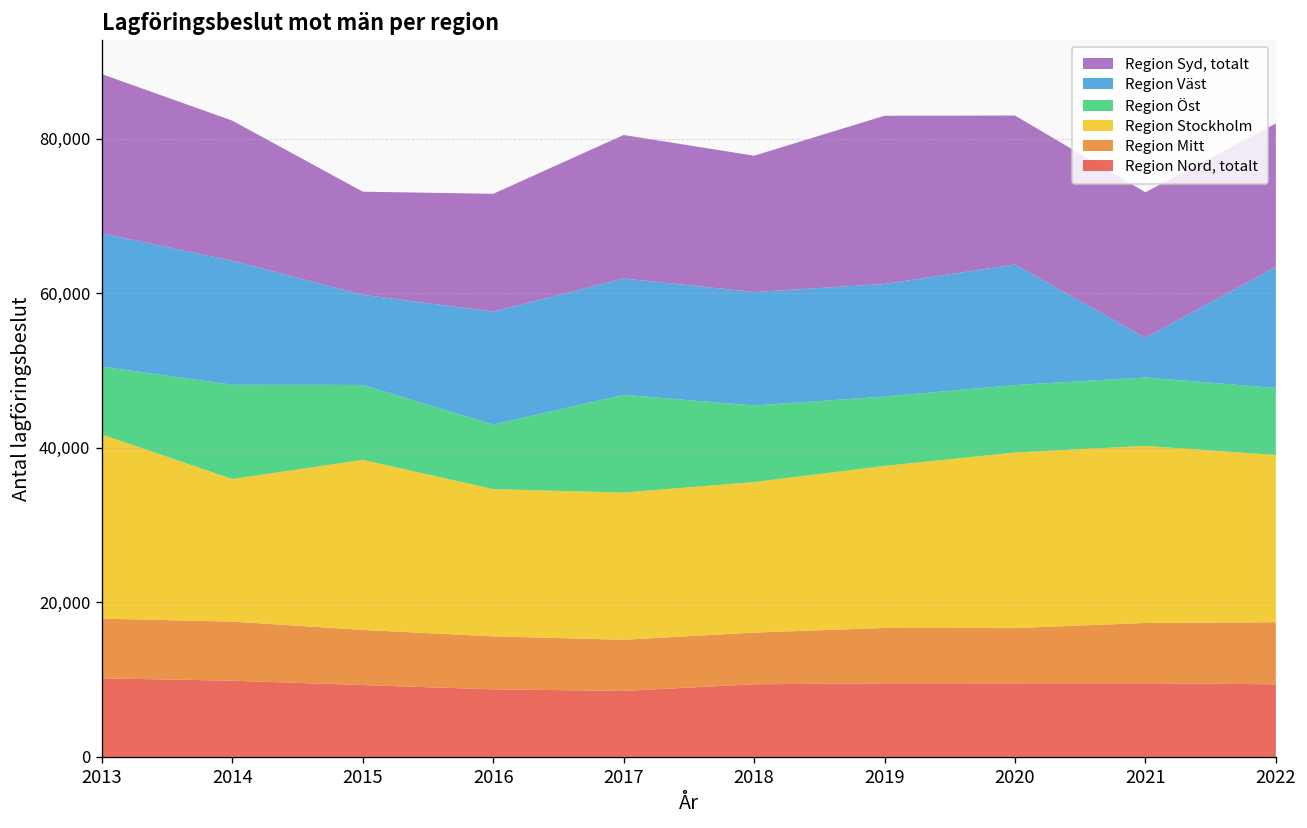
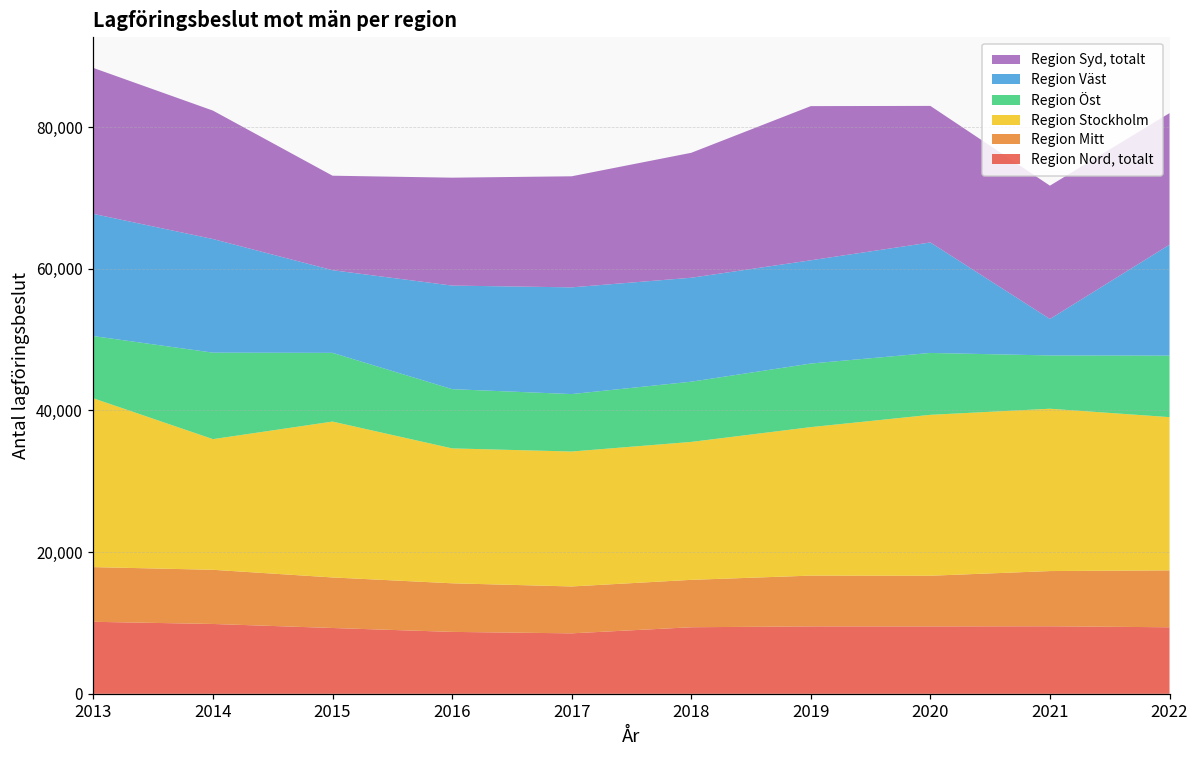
Region Öst, 2017: 13,000 -> 8,000
Region Syd, totalt, 2017: 19,000 -> 16,000
Region Öst, 2018: 10,000 -> 8,000
Region Öst, 2021: 9,000 -> 8,000
